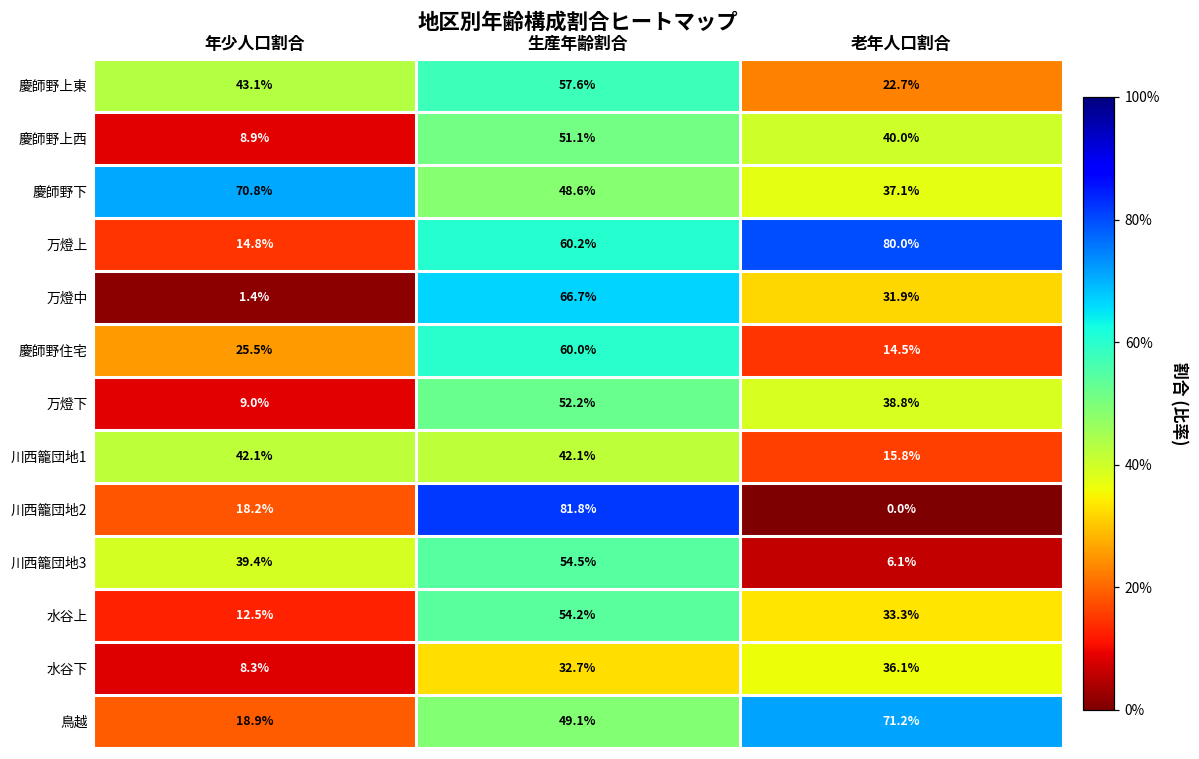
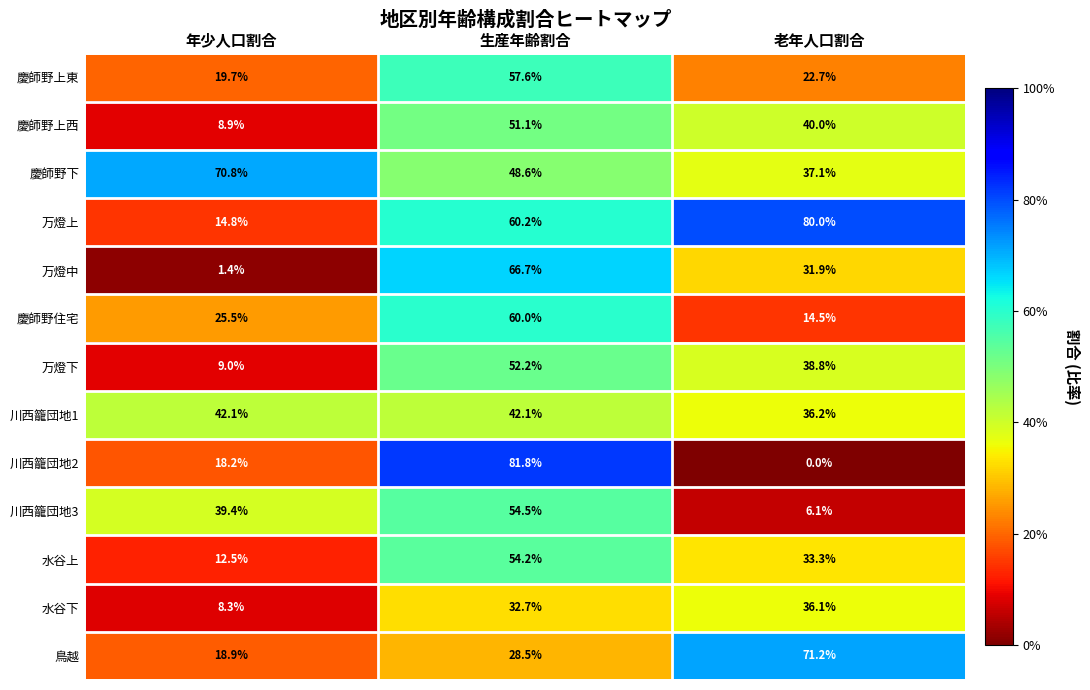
慶師野上東, 年少人口割合: 43.1% -> 19.7%
川西籠団地1, 老年人口割合: 15.8% -> 36.2%
鳥越, 生産年齢割合: 49.1% -> 28.5%
